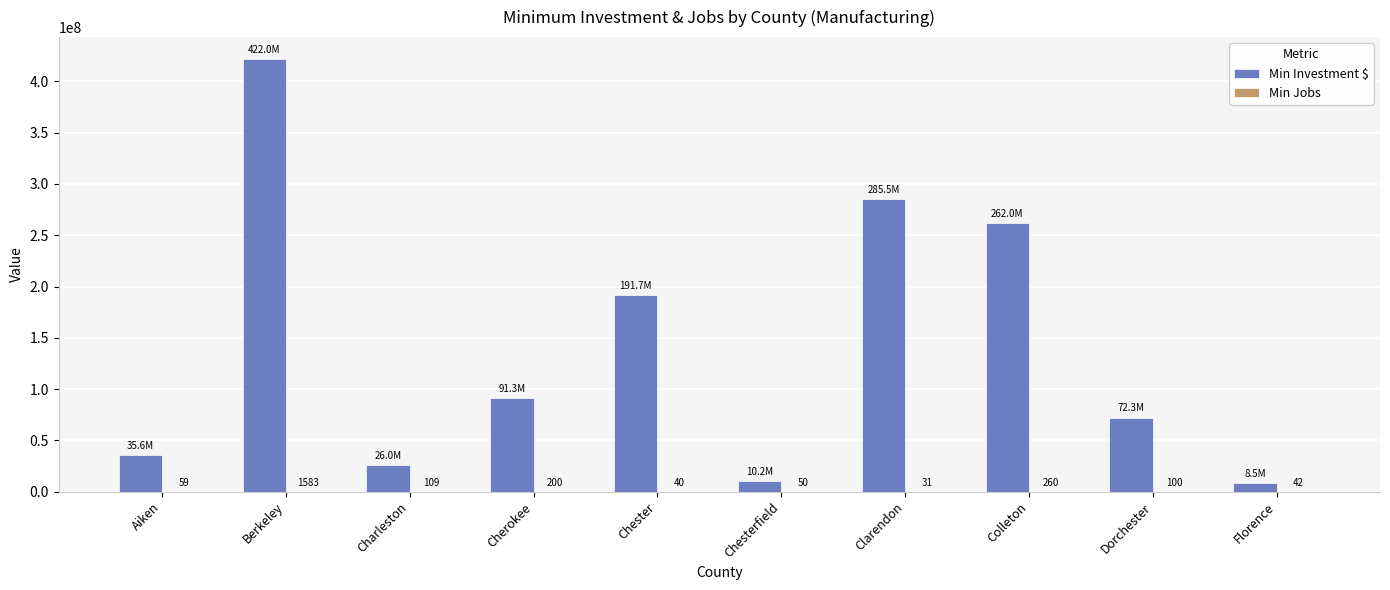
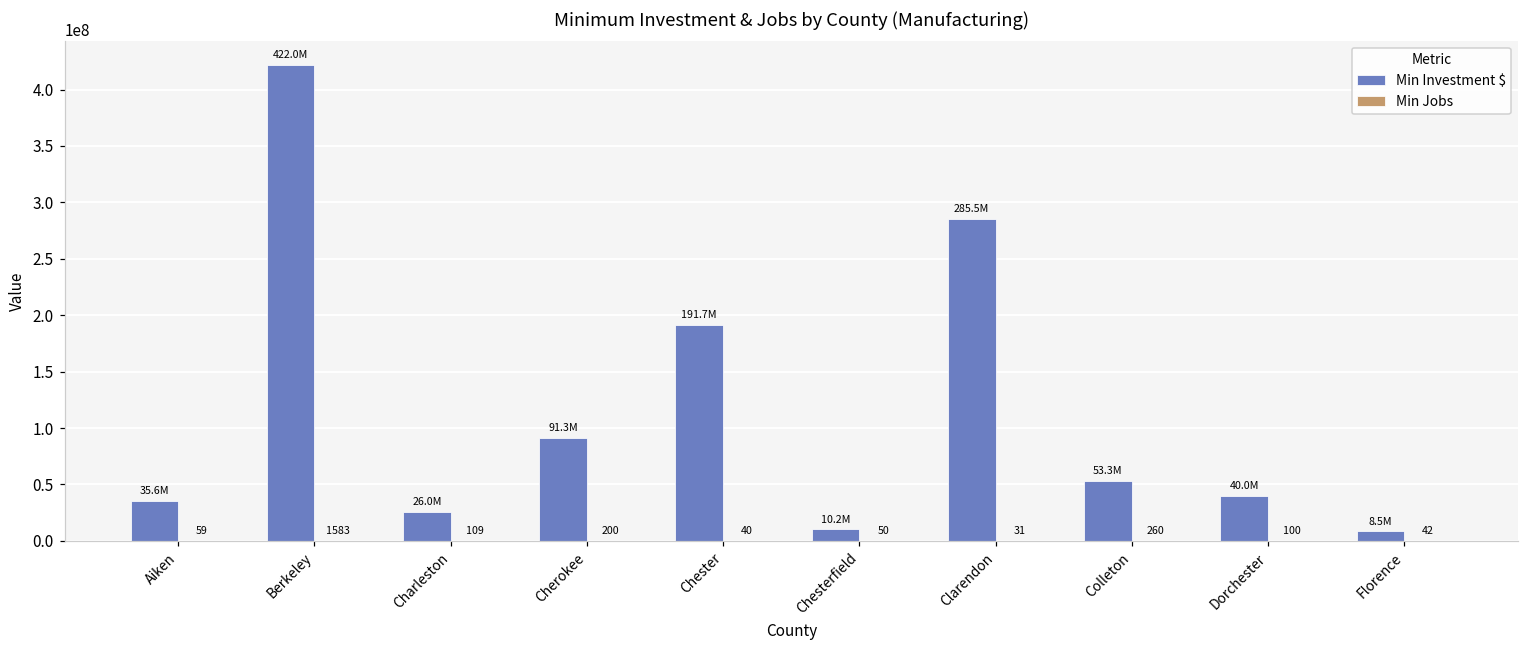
Min Investment $, Colleton: 262.0M -> 53.3M
Min Investment $, Dorchester: 72.3M -> 40.0M
